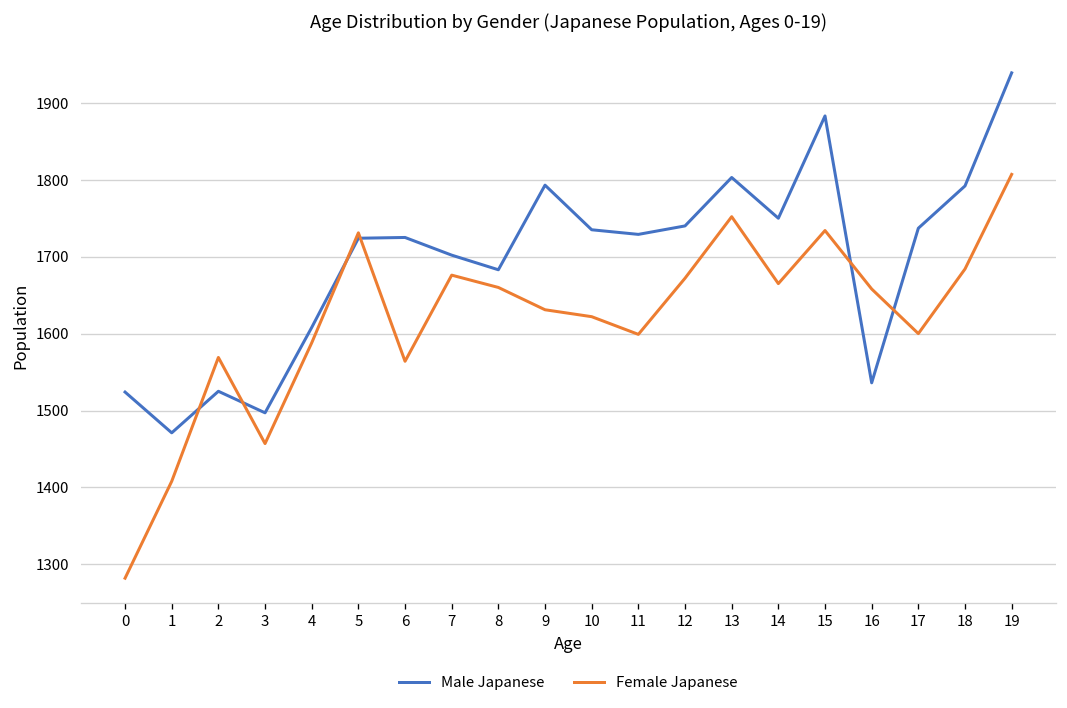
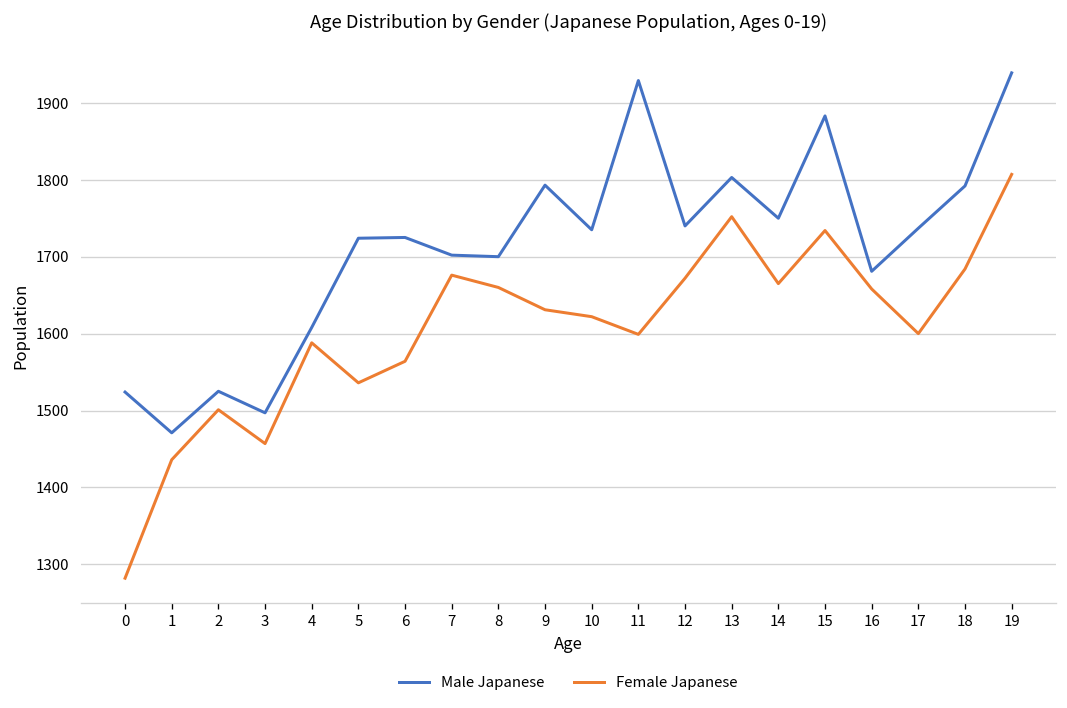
Female Japanese, 1: 1410 -> 1440
Female Japanese, 2: 1570 -> 1500
Female Japanese, 5: 1730 -> 1540
Male Japanese, 8: 1680 -> 1700
Male Japanese, 11: 1730 -> 1930
Male Japanese, 16: 1540 -> 1680
